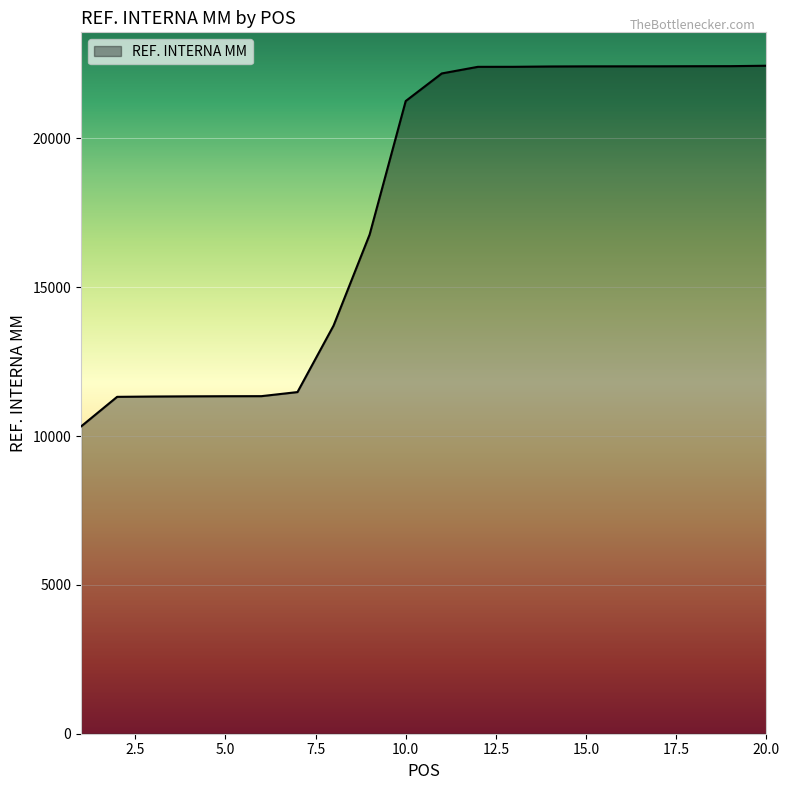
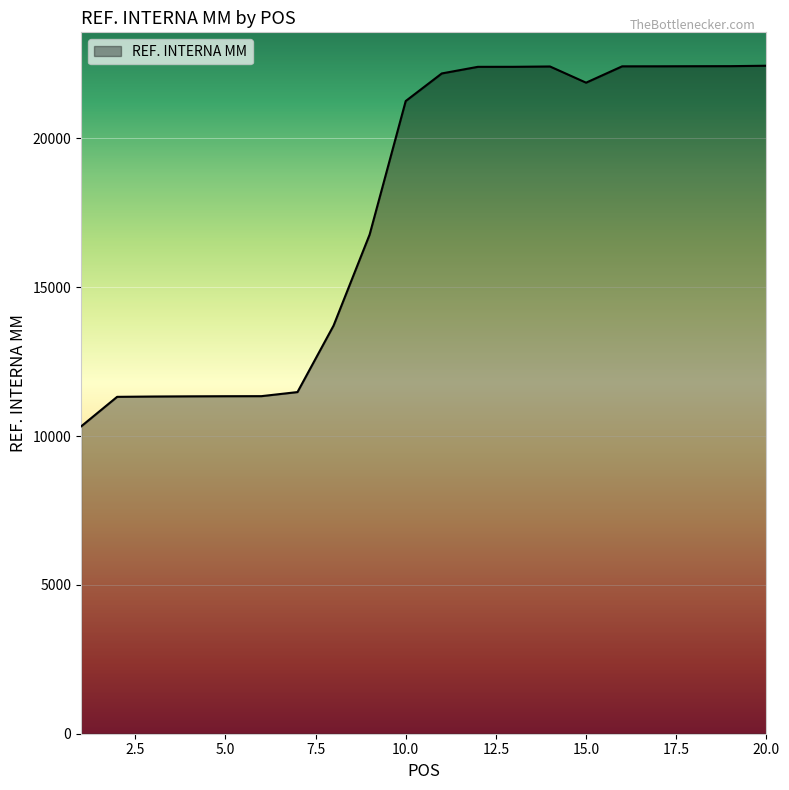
15.0: 22400 -> 21900
